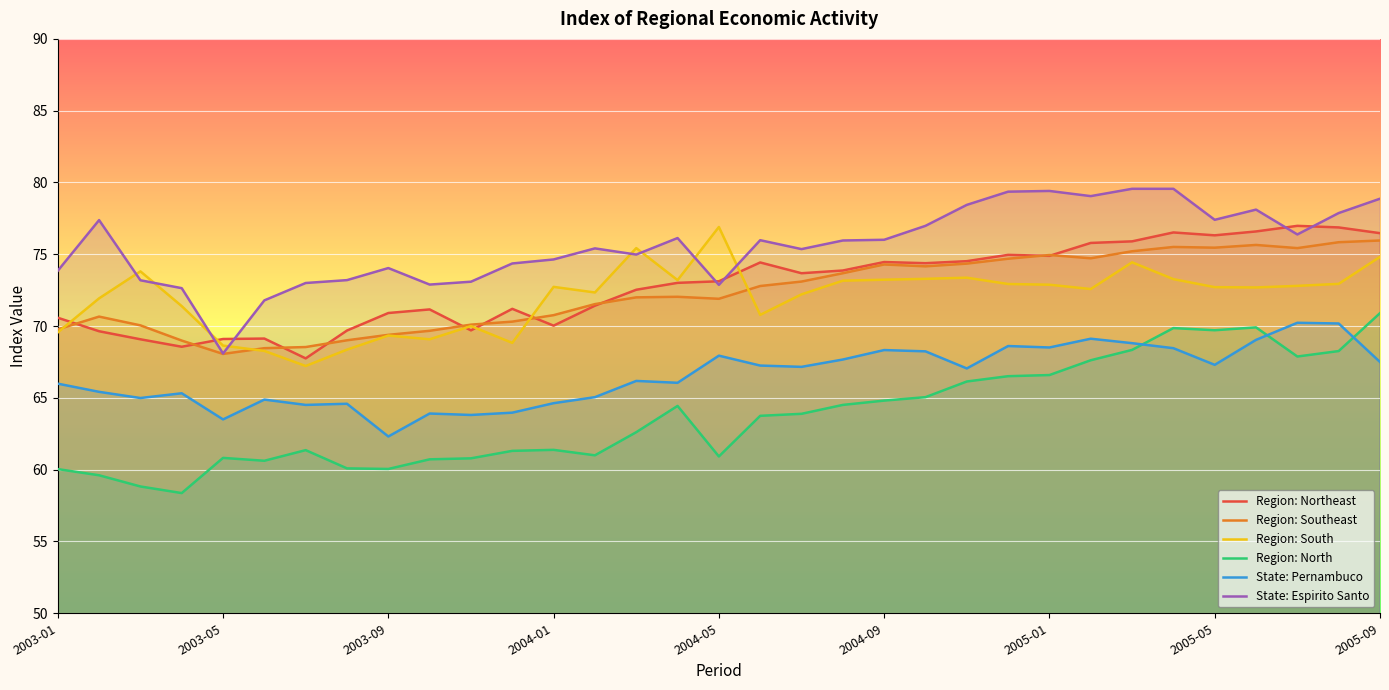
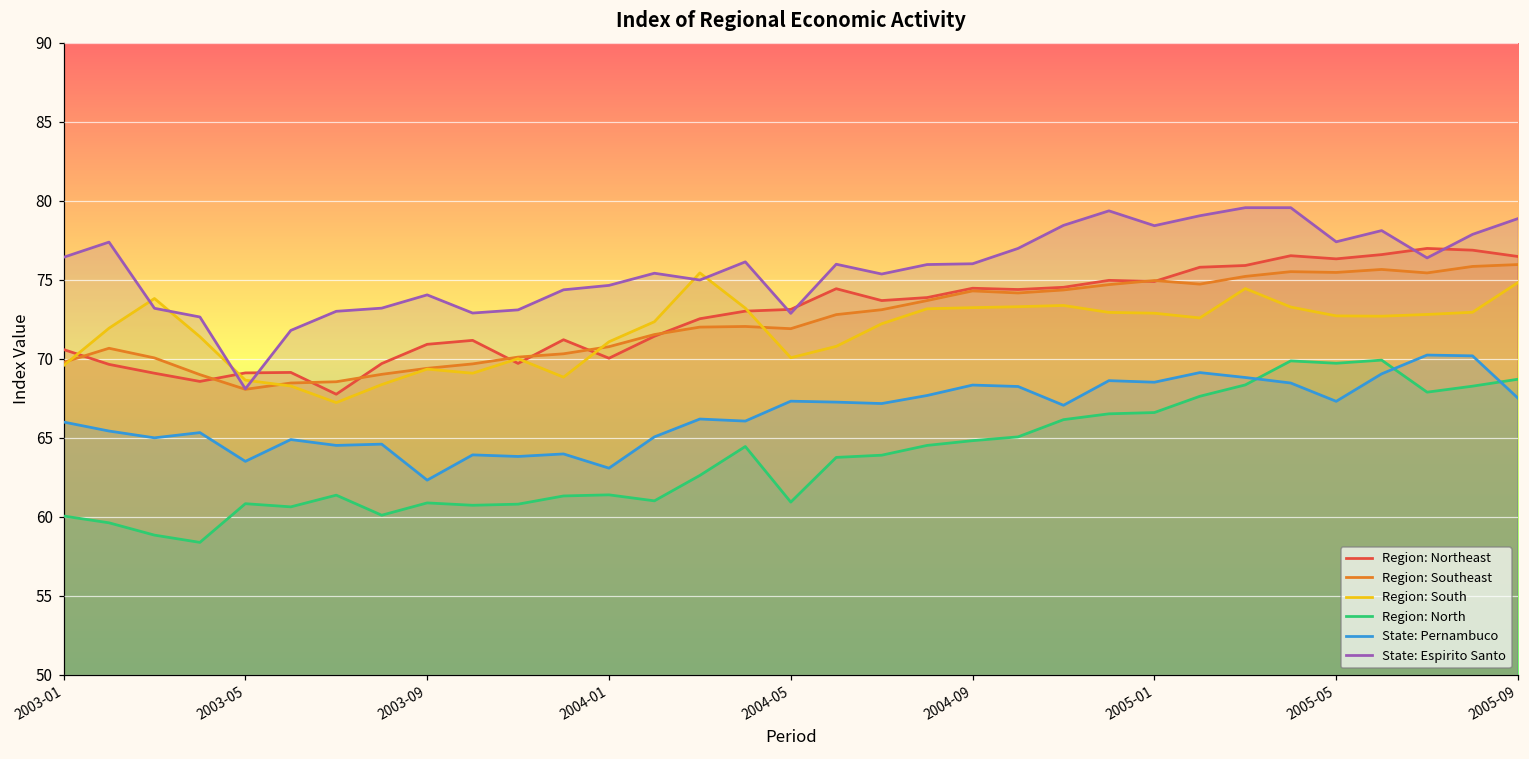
State: Espirito Santo, 2003-01: 73.9 -> 76.4
Region: North, 2003-09: 60.1 -> 60.9
Region: South, 2004-01: 72.7 -> 71.1
State: Pernambuco, 2004-01: 64.6 -> 63.1
Region: South, 2004-05: 76.9 -> 70.1
State: Pernambuco, 2004-05: 67.9 -> 67.3
State: Espirito Santo, 2005-01: 79.4 -> 78.4
Region: North, 2005-09: 70.9 -> 68.7
